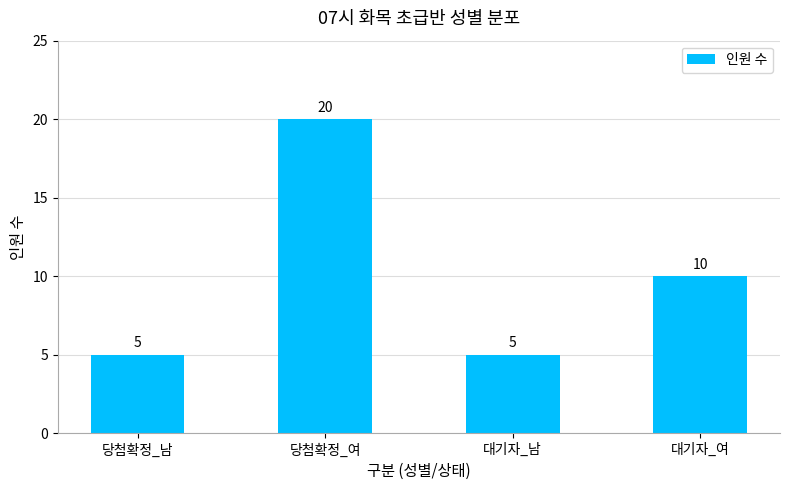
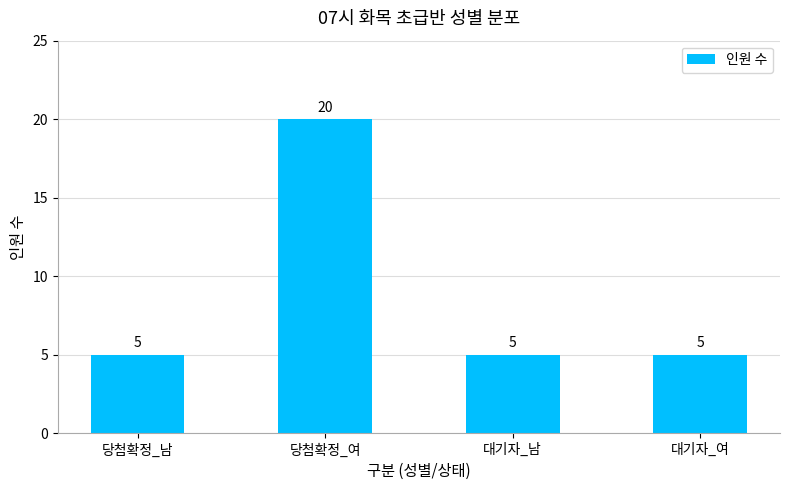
대기자_여: 10 -> 5
